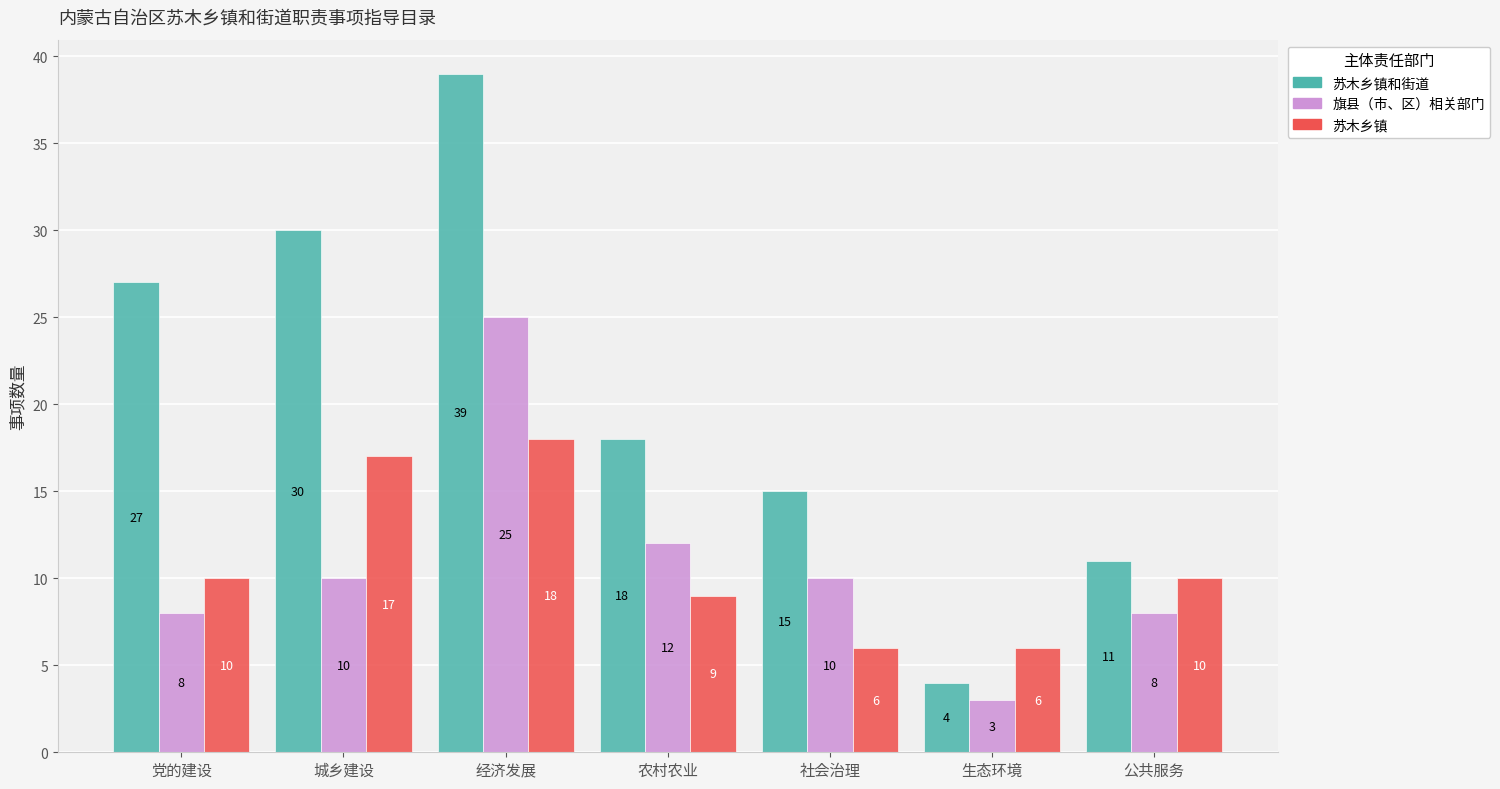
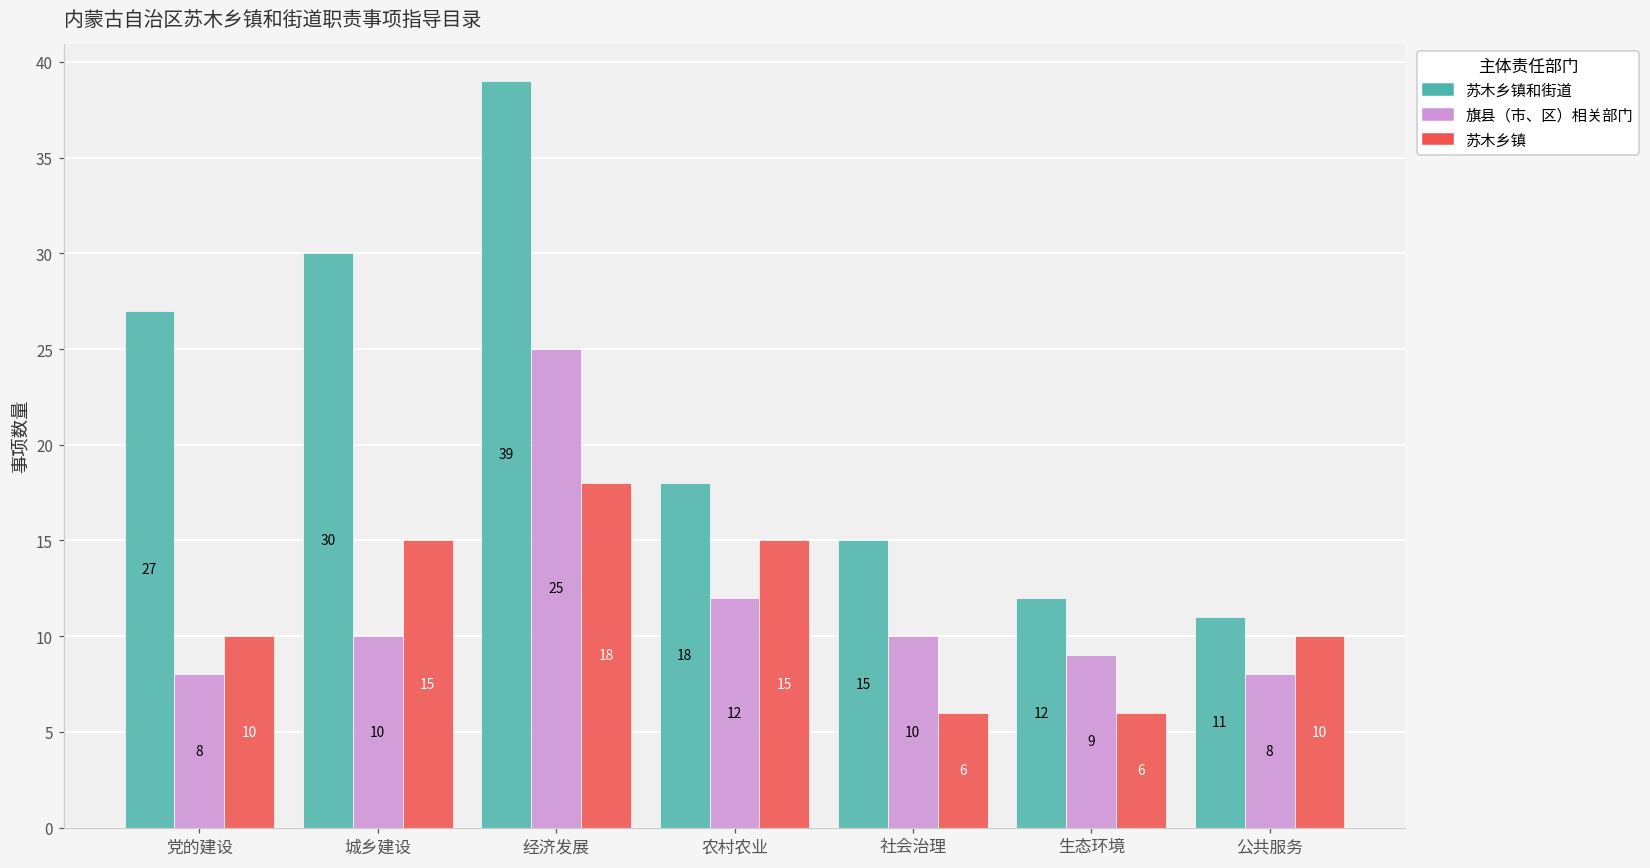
苏木乡镇, 城乡建设: 17 -> 15
苏木乡镇, 农村农业: 9 -> 15
苏木乡镇和街道, 生态环境: 4 -> 12
旗县（市、区）相关部门, 生态环境: 3 -> 9
